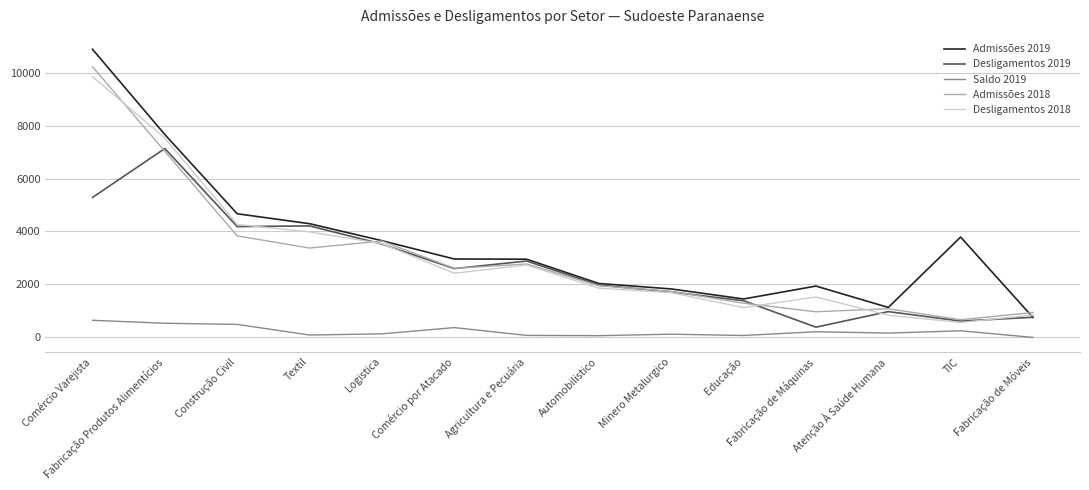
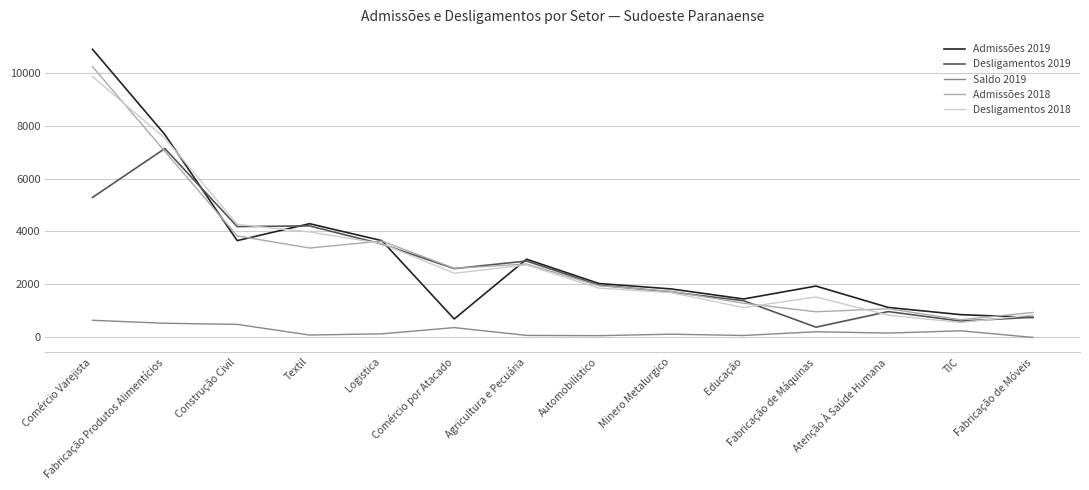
Admissões 2019, Construção Civil: 4700 -> 3700
Admissões 2019, Comércio por Atacado: 3000 -> 700
Admissões 2019, TIC: 3800 -> 900
